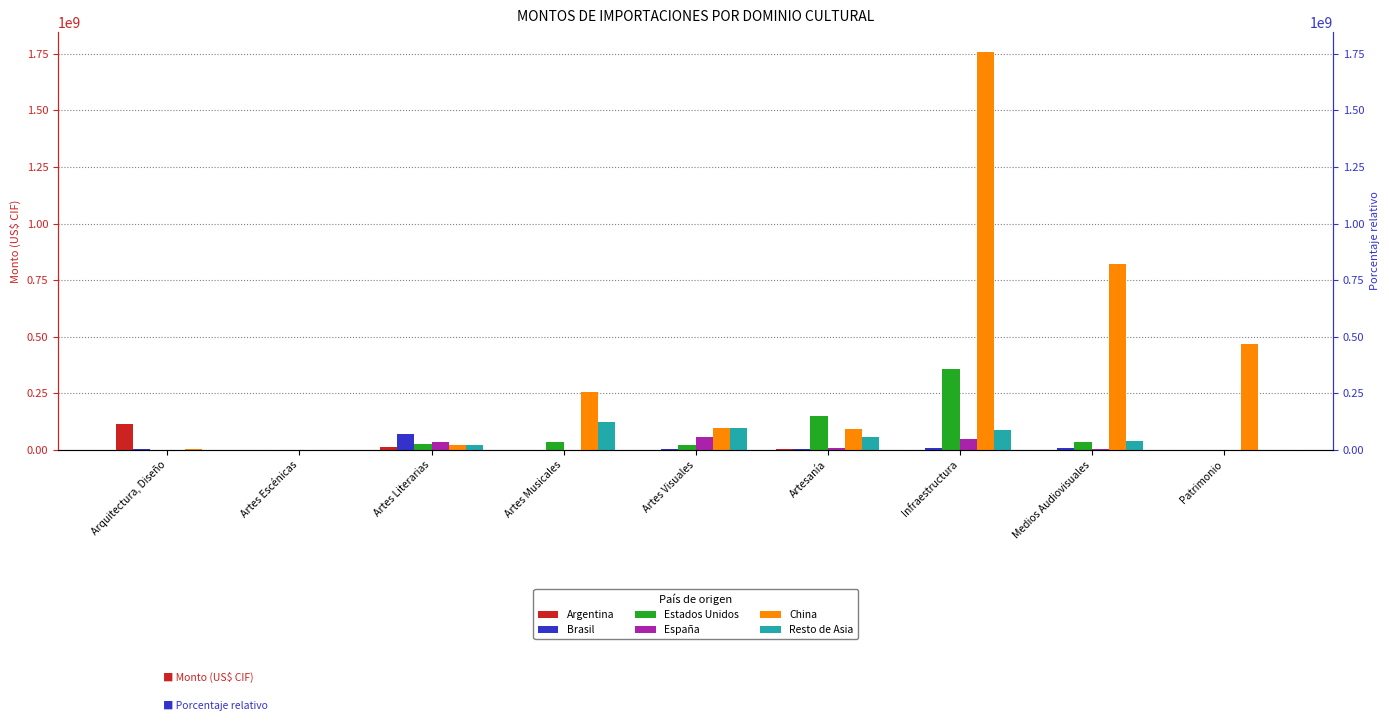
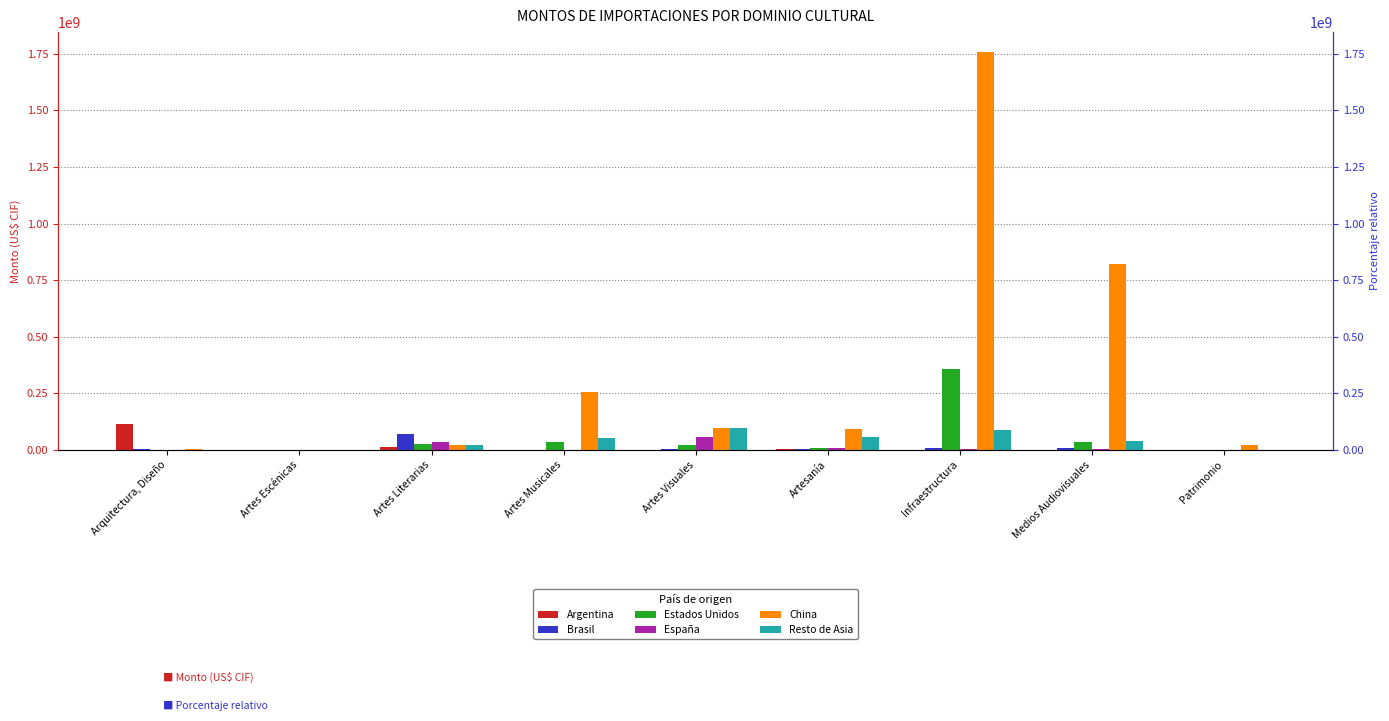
Resto de Asia, Artes Musicales: 130000000 -> 50000000
Estados Unidos, Artesanía: 150000000 -> 10000000
España, Infraestructura: 50000000 -> 10000000
China, Patrimonio: 470000000 -> 20000000
